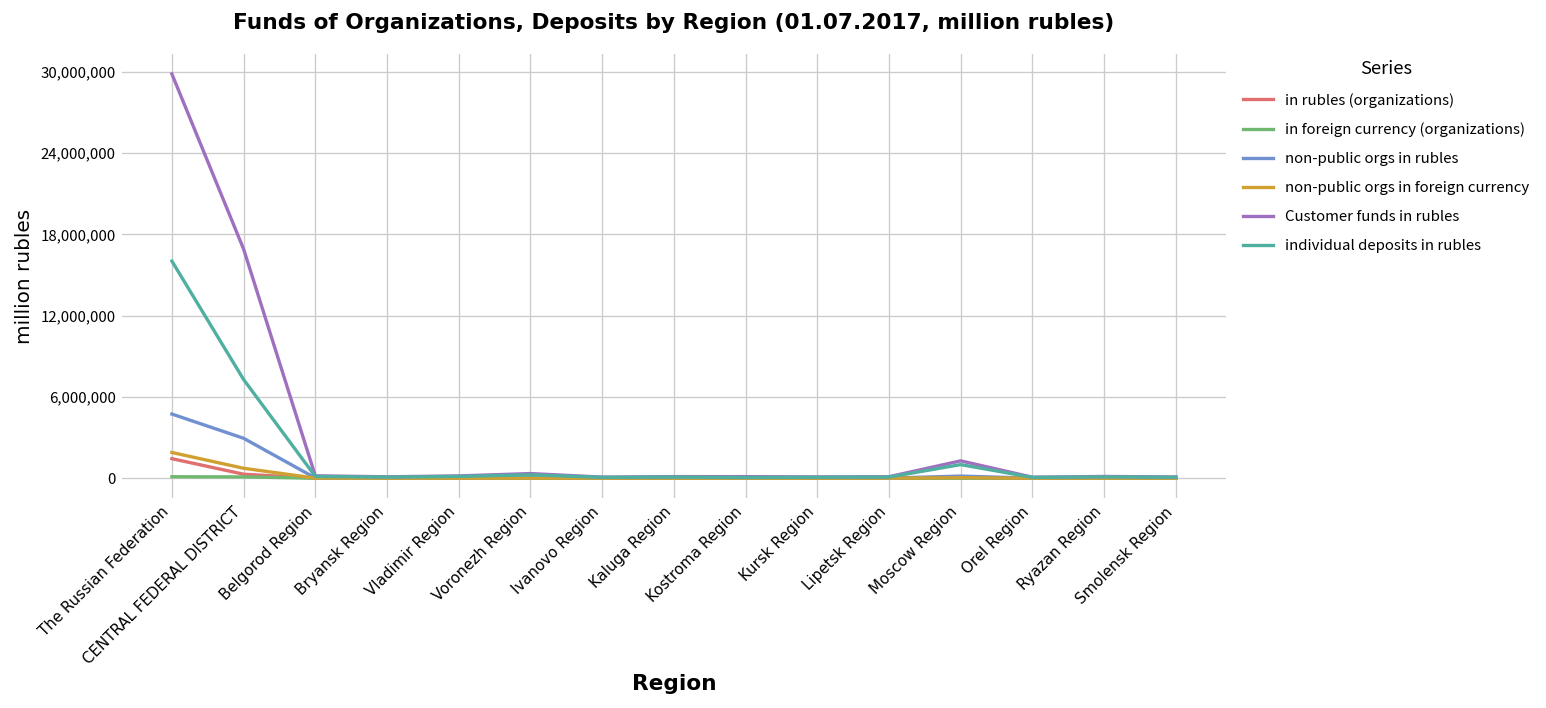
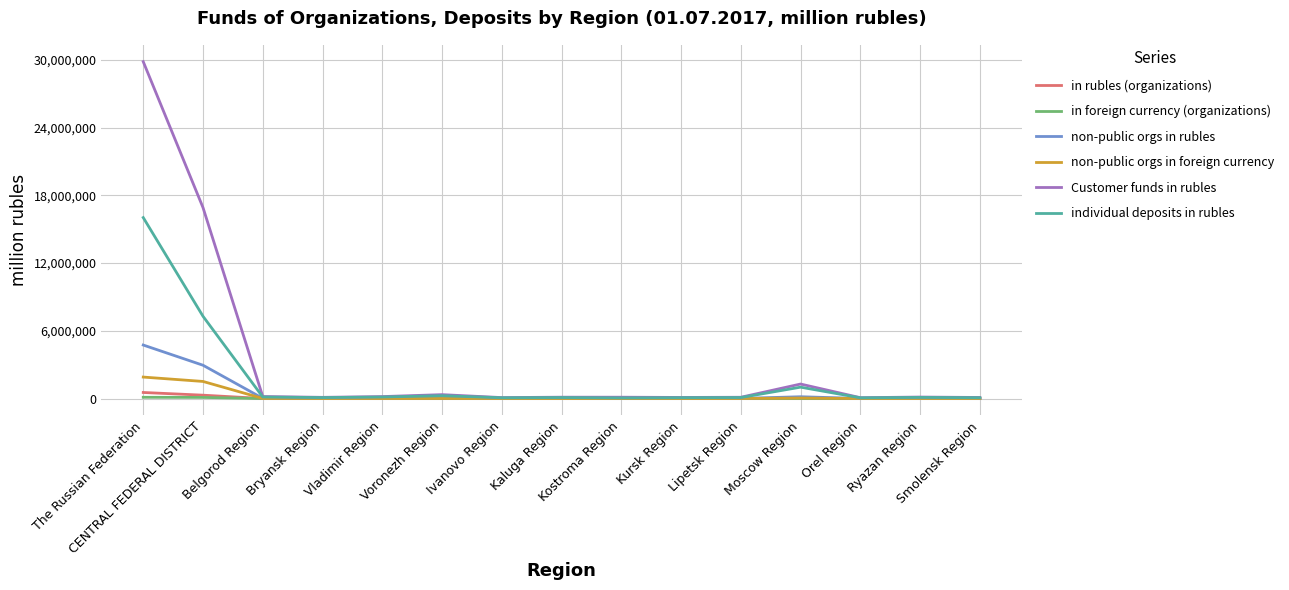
in rubles (organizations), The Russian Federation: 1,400,000 -> 500,000
non-public orgs in foreign currency, CENTRAL FEDERAL DISTRICT: 700,000 -> 1,500,000
